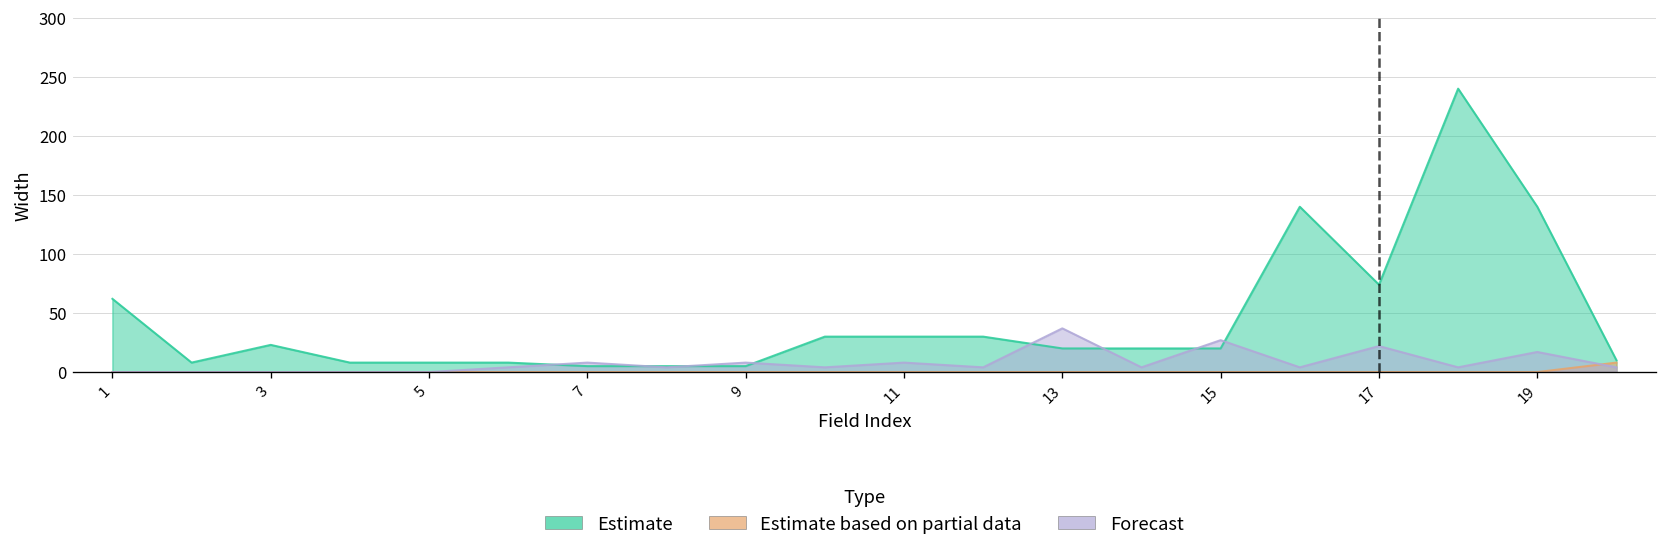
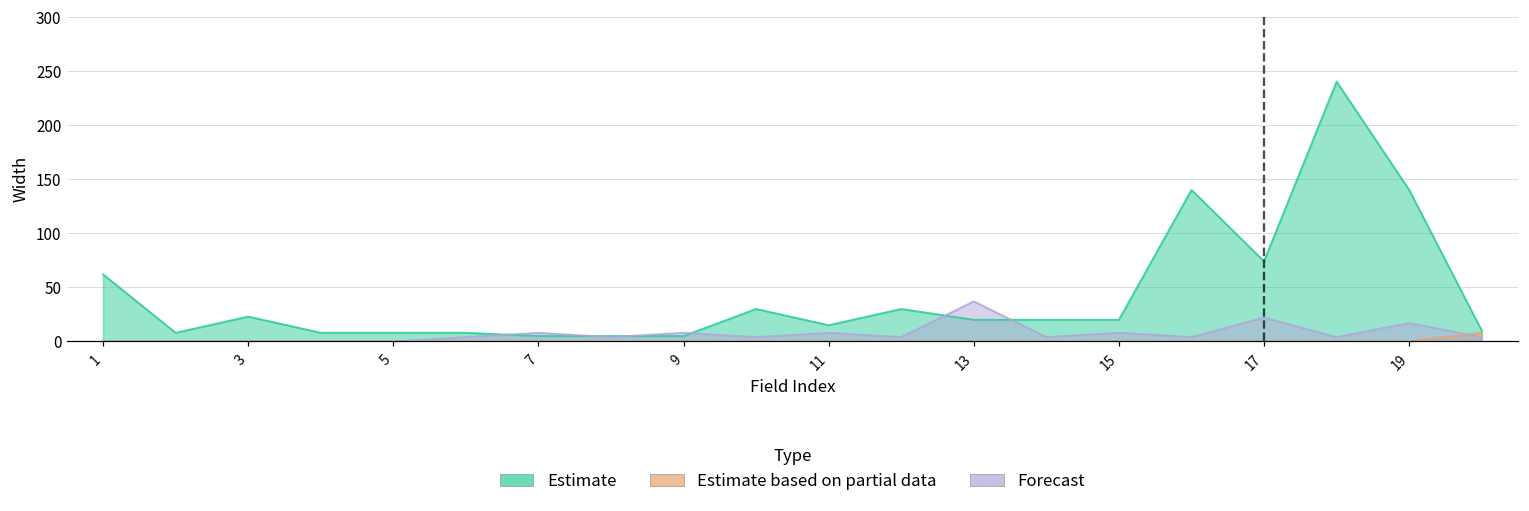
Estimate, 11: 30 -> 20
Forecast, 15: 30 -> 10
